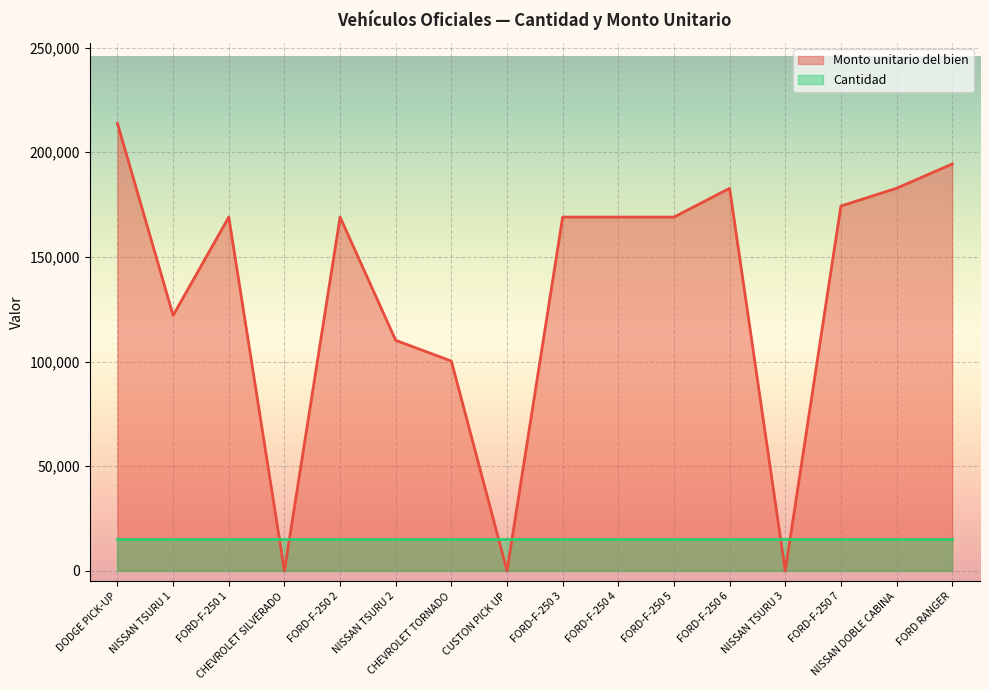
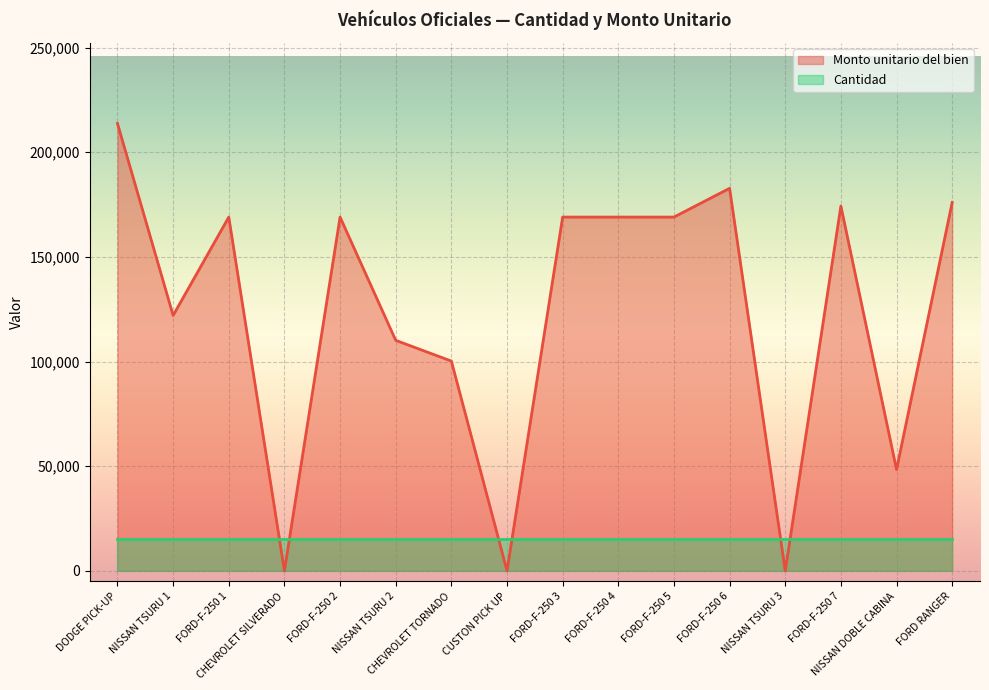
Monto unitario del bien, NISSAN DOBLE CABINA: 183,000 -> 48,000
Monto unitario del bien, FORD RANGER: 194,000 -> 176,000
